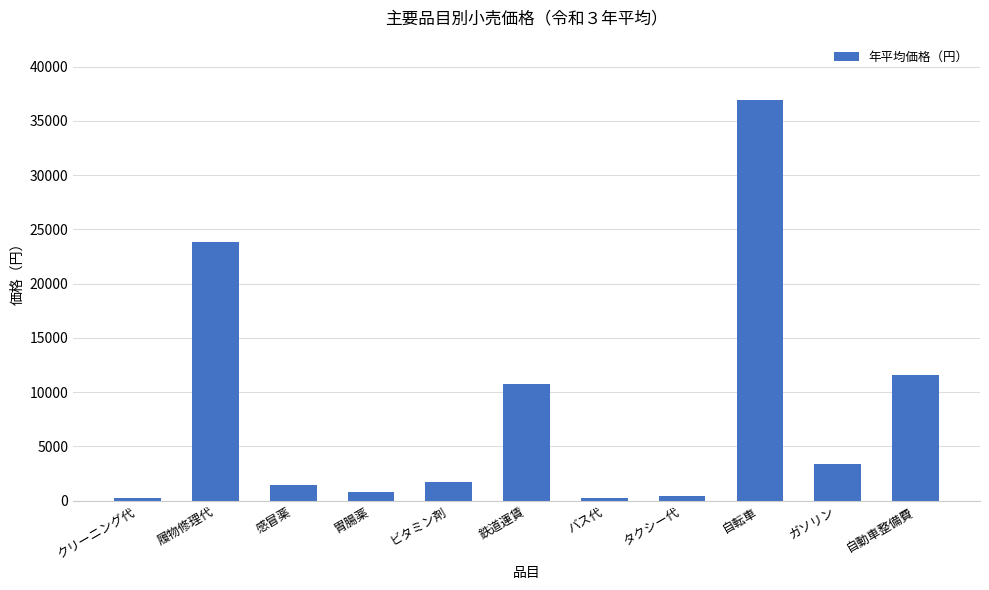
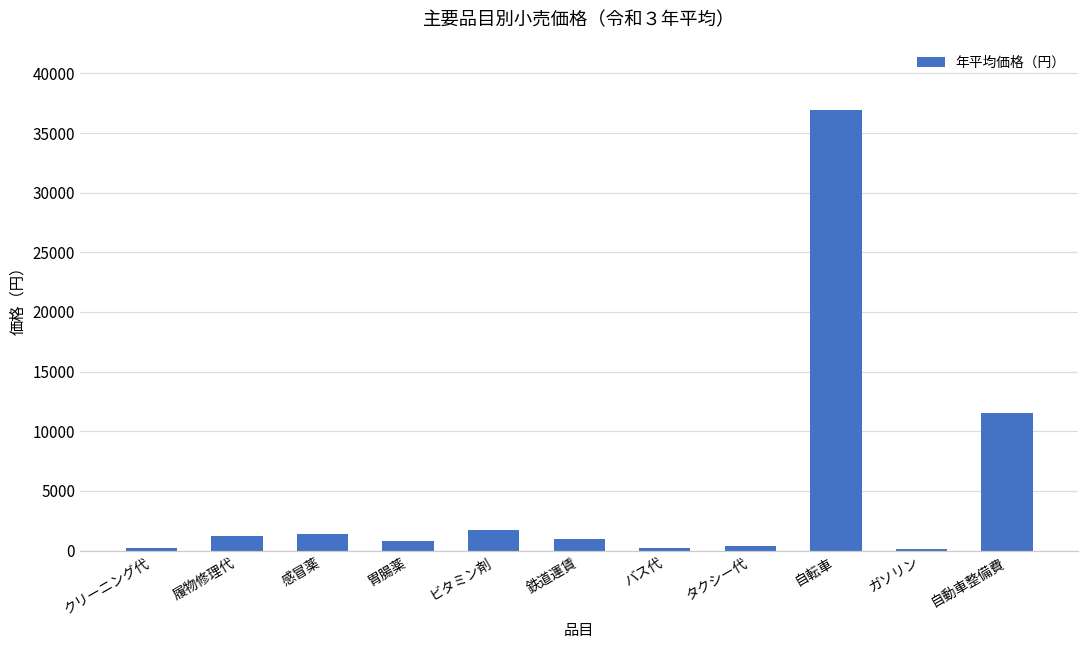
履物修理代: 23900 -> 1200
鉄道運賃: 10700 -> 1000
ガソリン: 3400 -> 200
